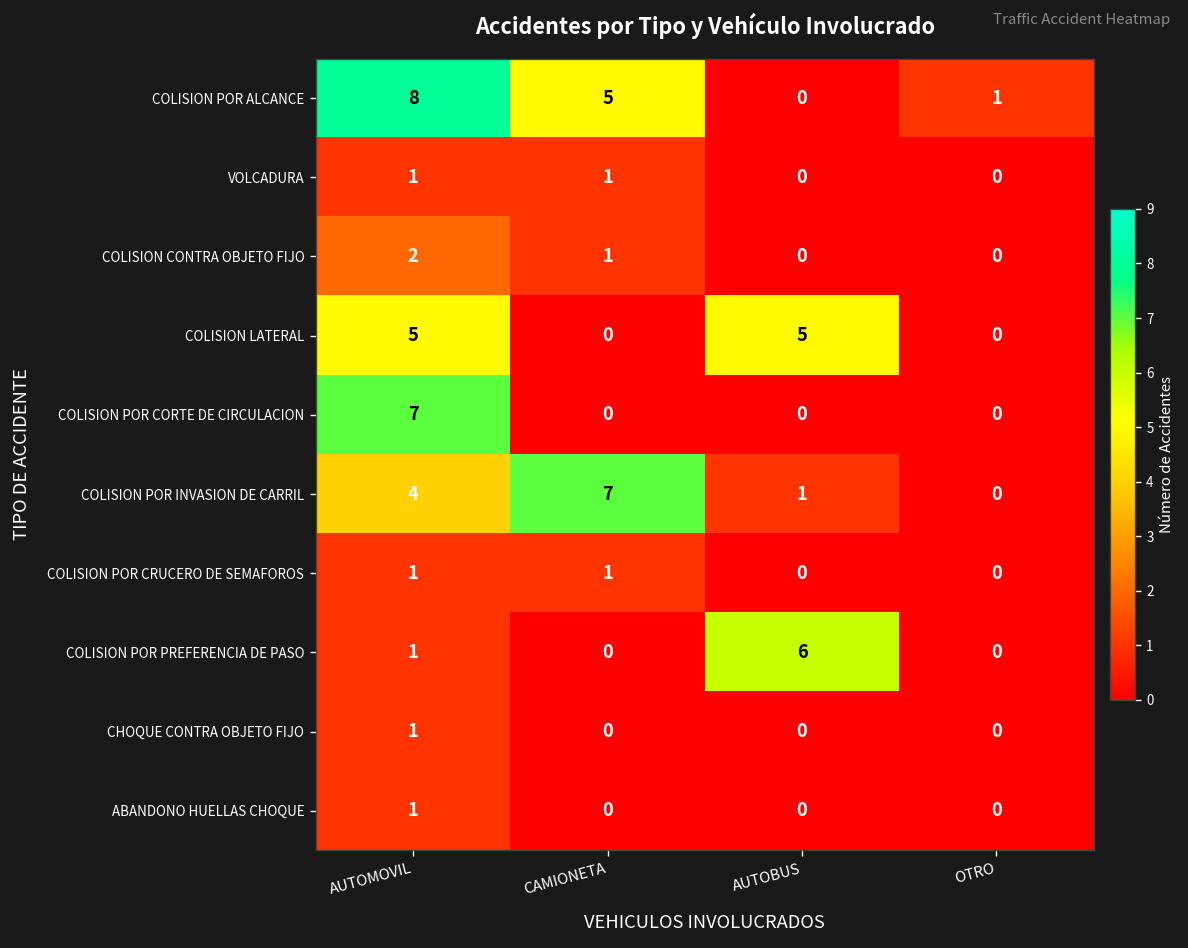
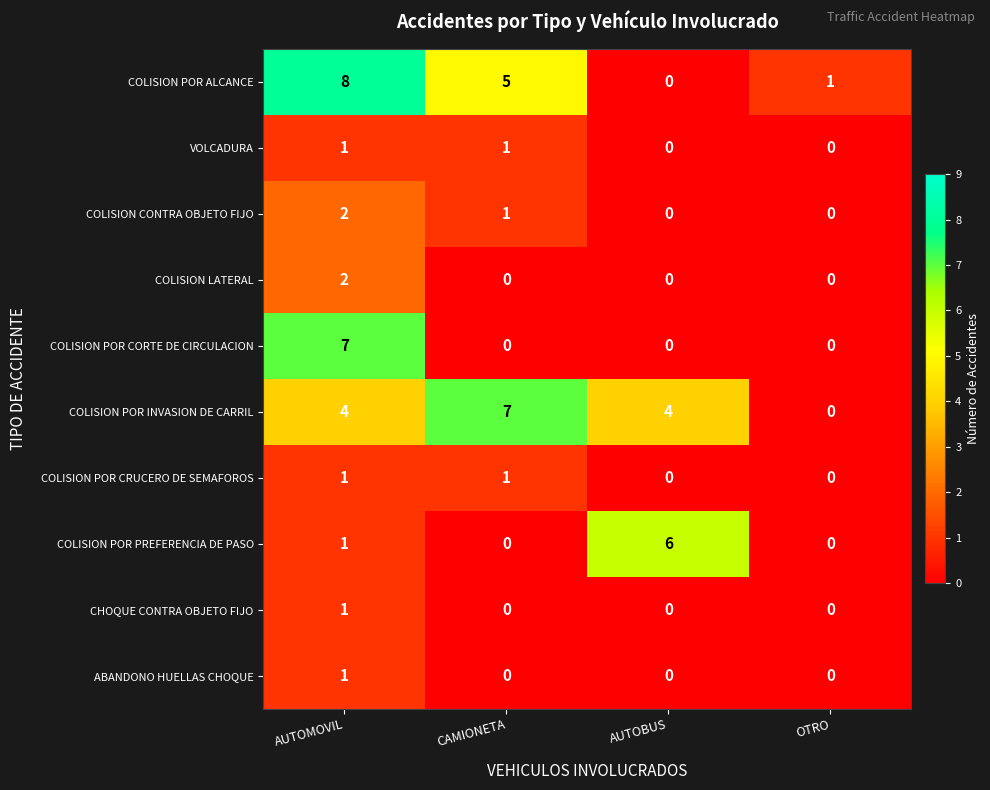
COLISION LATERAL, AUTOMOVIL: 5 -> 2
COLISION LATERAL, AUTOBUS: 5 -> 0
COLISION POR INVASION DE CARRIL, AUTOBUS: 1 -> 4
